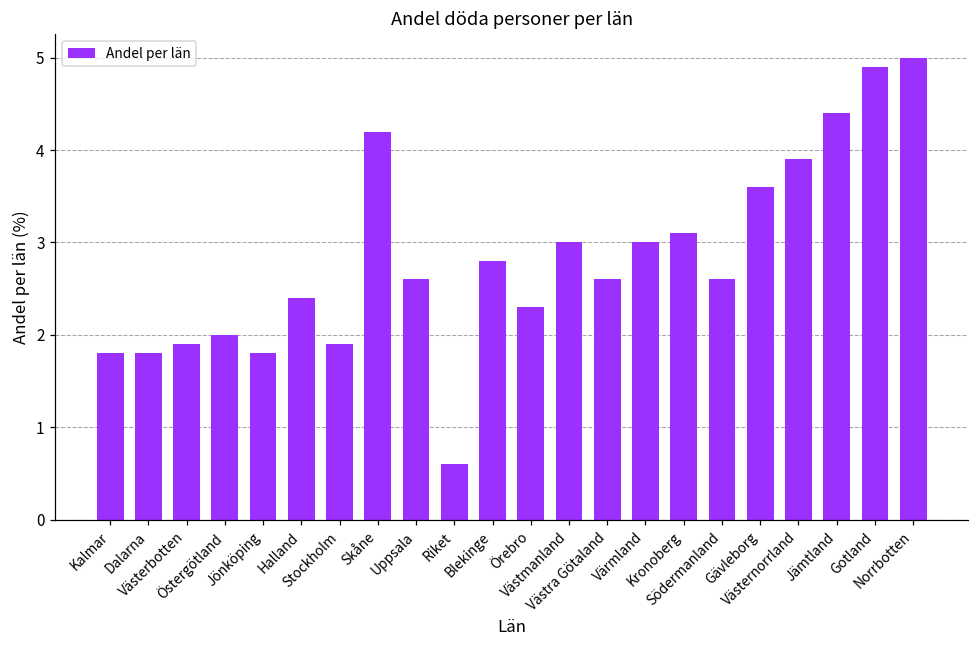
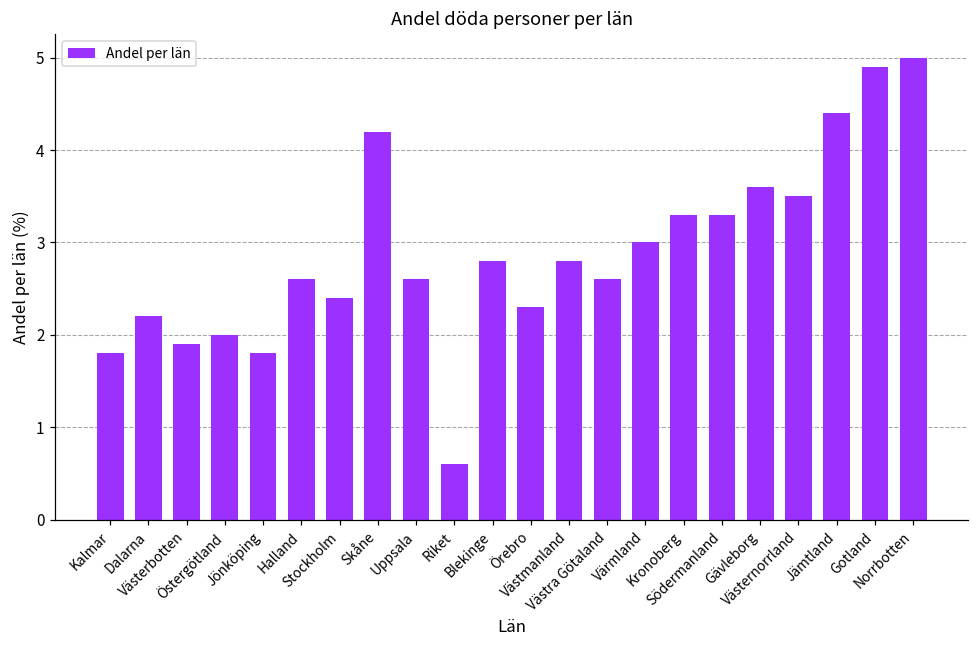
Dalarna: 1.8 -> 2.2
Halland: 2.4 -> 2.6
Stockholm: 1.9 -> 2.4
Västmanland: 3.0 -> 2.8
Kronoberg: 3.1 -> 3.3
Södermanland: 2.6 -> 3.3
Västernorrland: 3.9 -> 3.5
